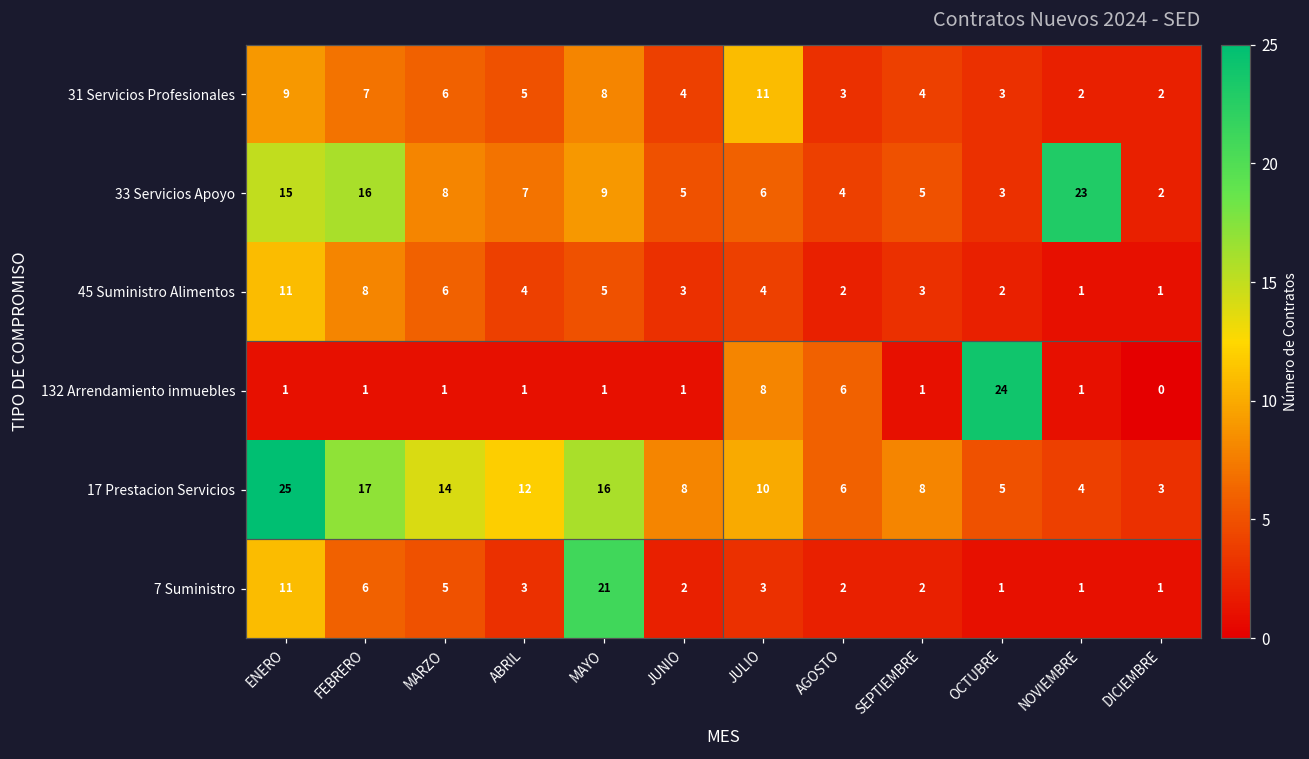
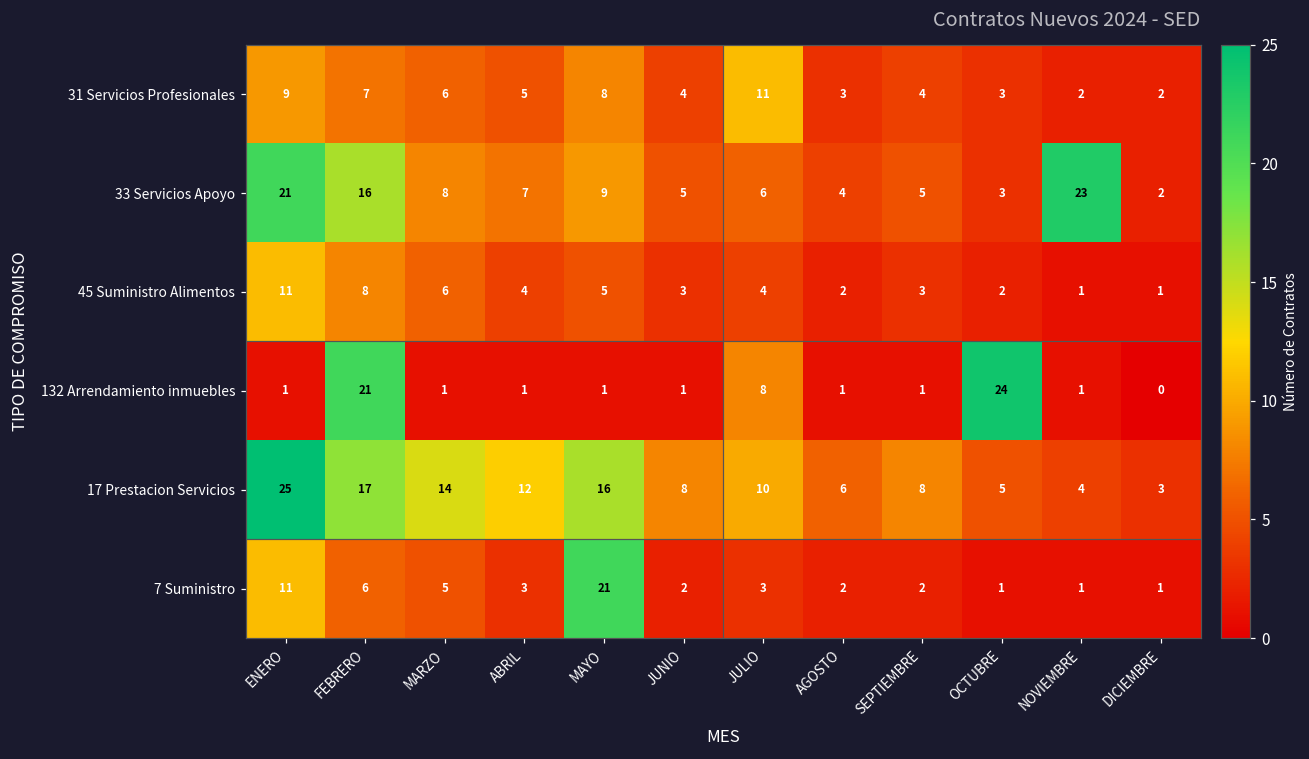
33 Servicios Apoyo, ENERO: 15 -> 21
132 Arrendamiento inmuebles, FEBRERO: 1 -> 21
132 Arrendamiento inmuebles, AGOSTO: 6 -> 1
